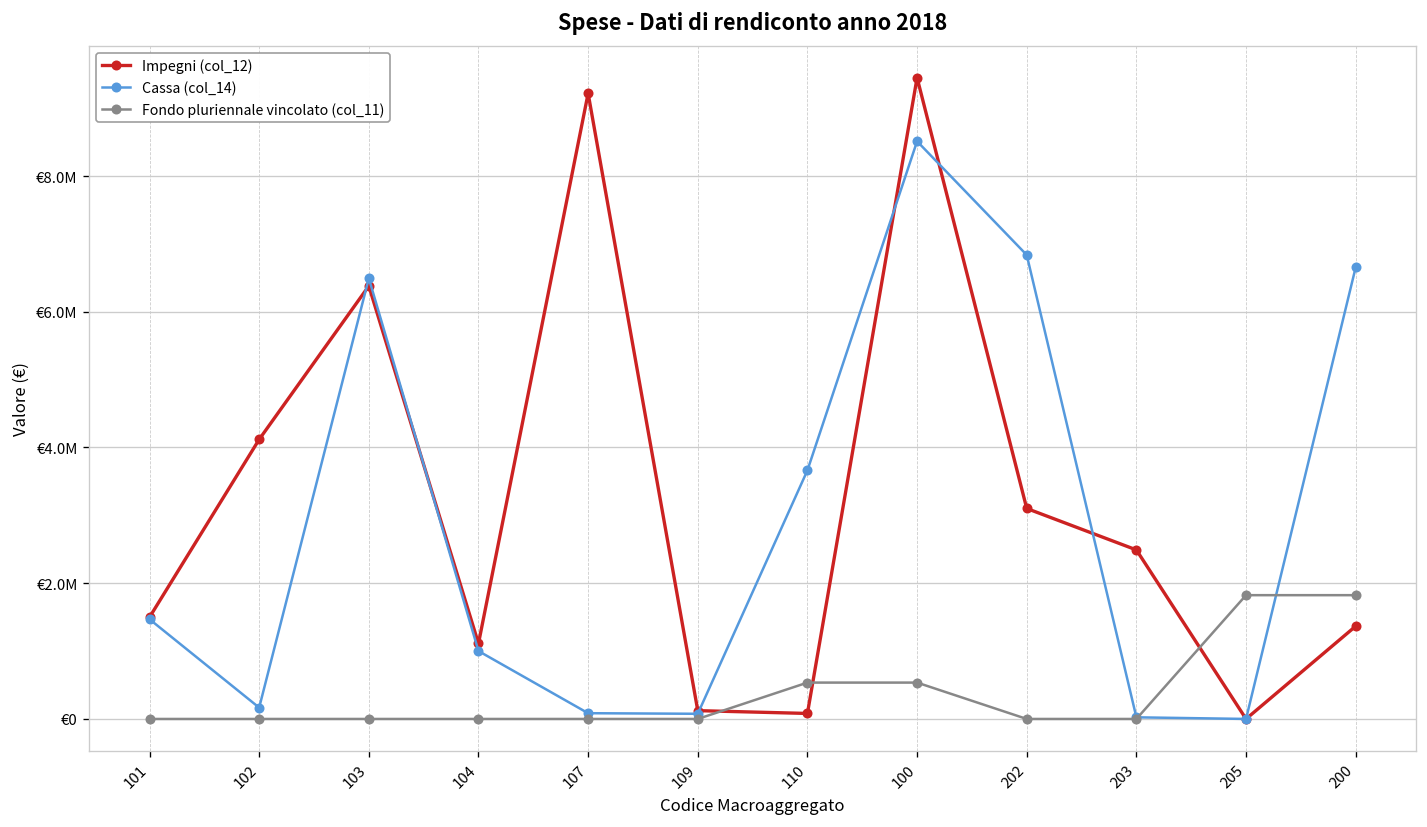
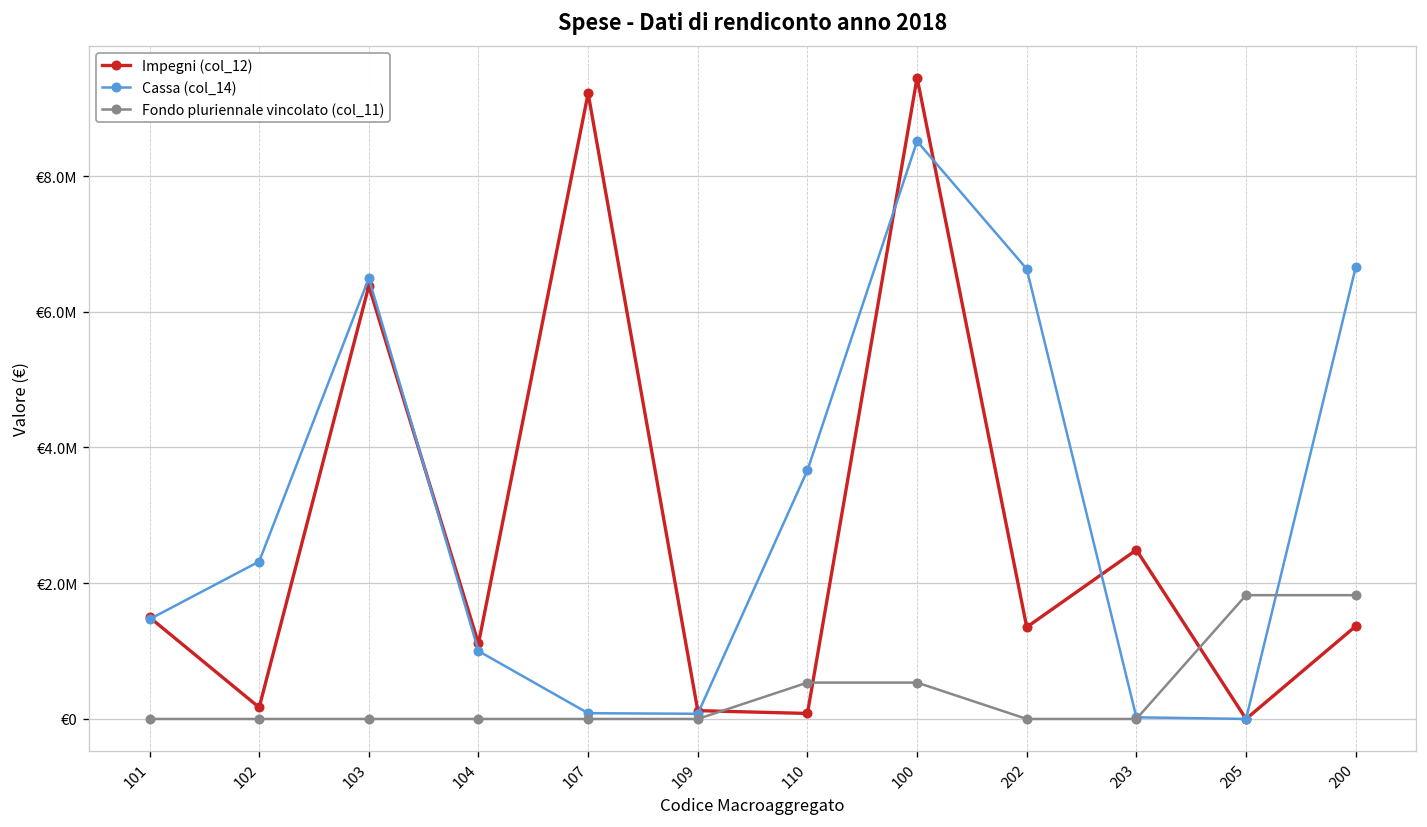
Impegni (col_12), 102: €4100000 -> €200000
Cassa (col_14), 102: €200000 -> €2300000
Impegni (col_12), 202: €3100000 -> €1400000
Cassa (col_14), 202: €6800000 -> €6600000
